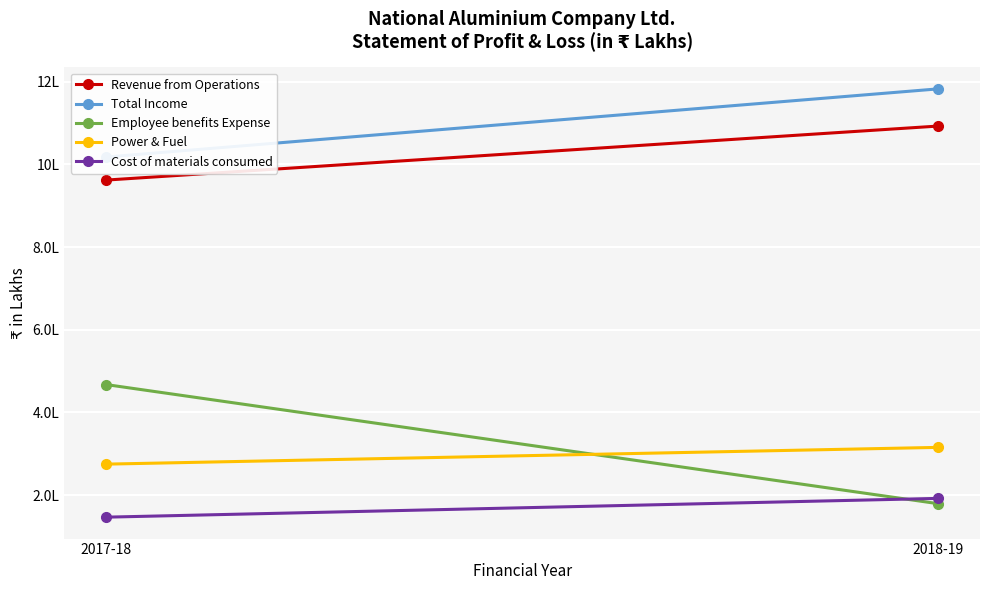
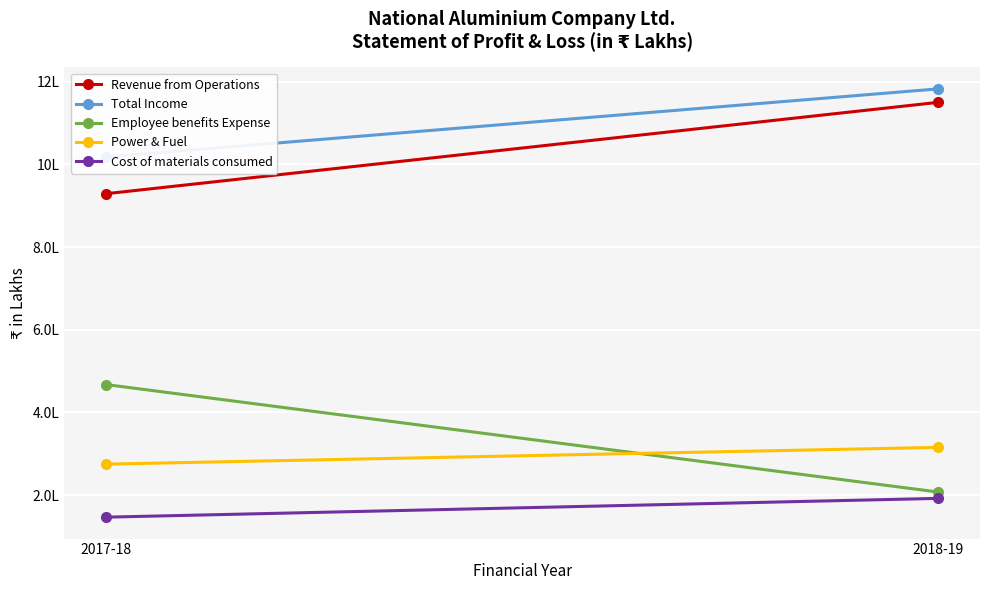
Revenue from Operations, 2017-18: 9.6L -> 9.3L
Revenue from Operations, 2018-19: 10.9L -> 11.5L
Employee benefits Expense, 2018-19: 1.8L -> 2.1L
